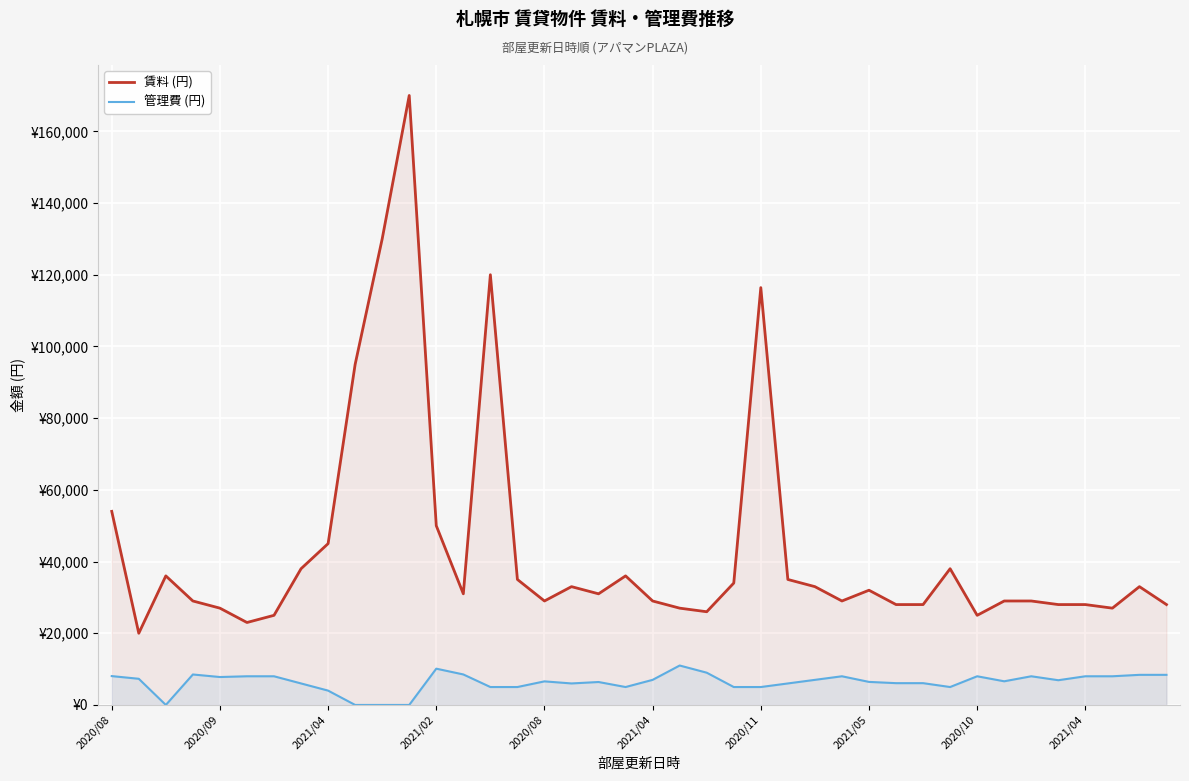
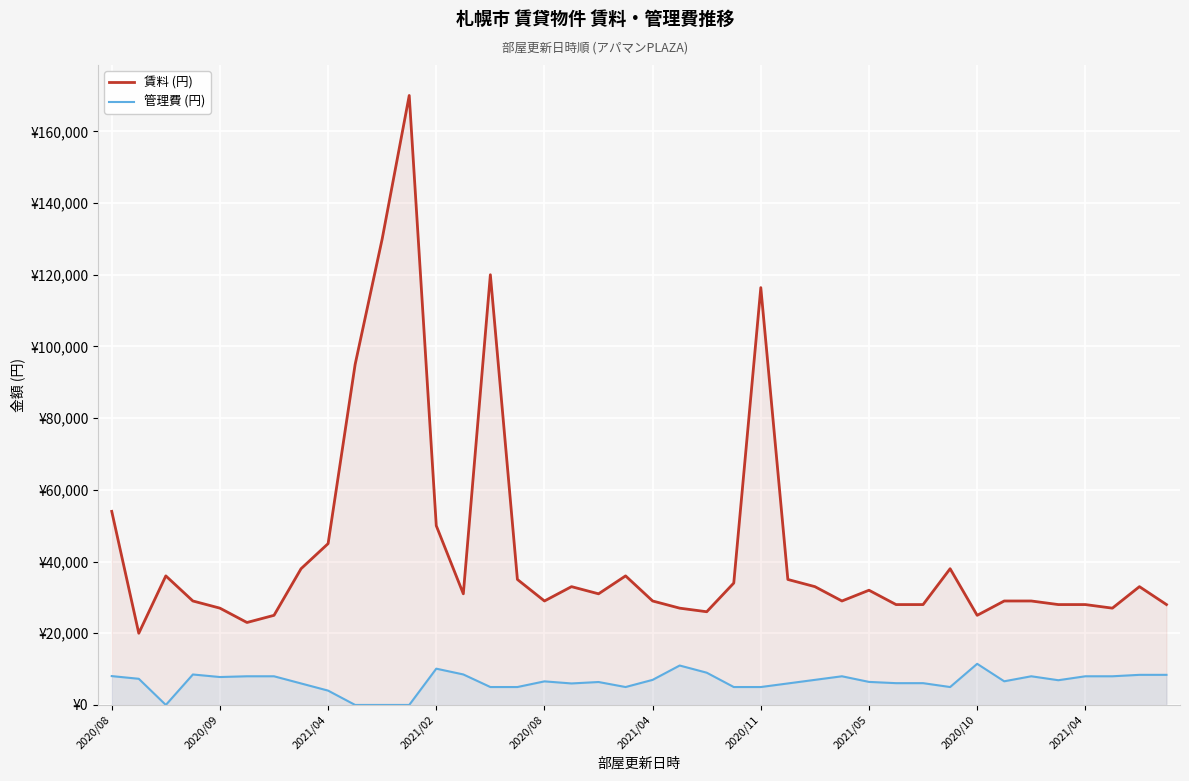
管理費 (円), 2020/10: ¥8,000 -> ¥11,000
